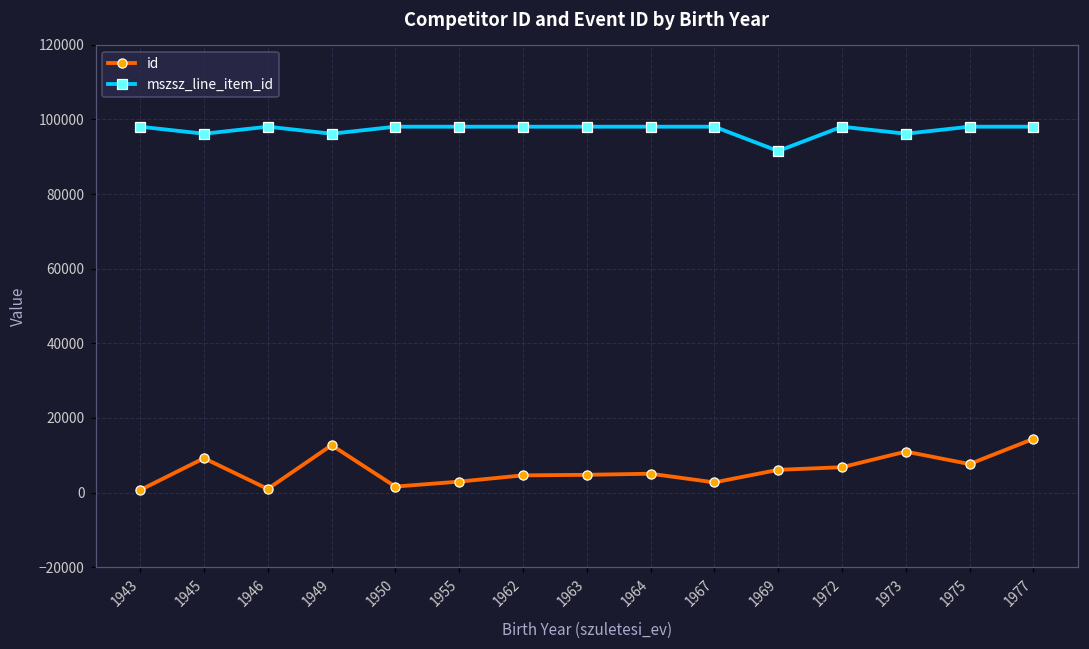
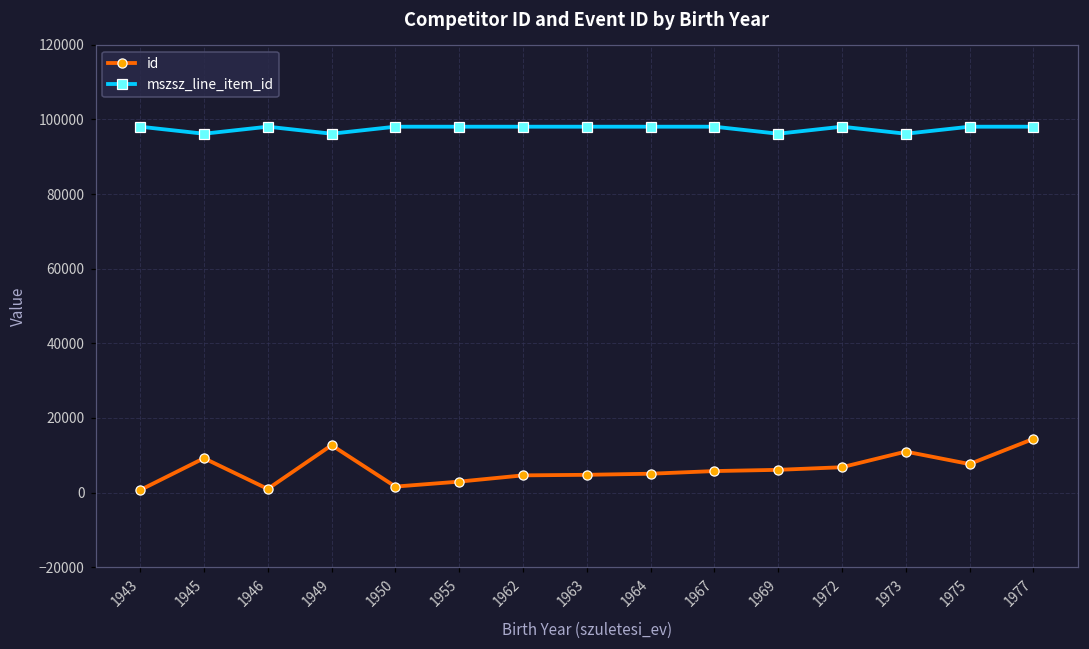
id, 1967: 3000 -> 6000
mszsz_line_item_id, 1969: 92000 -> 96000
